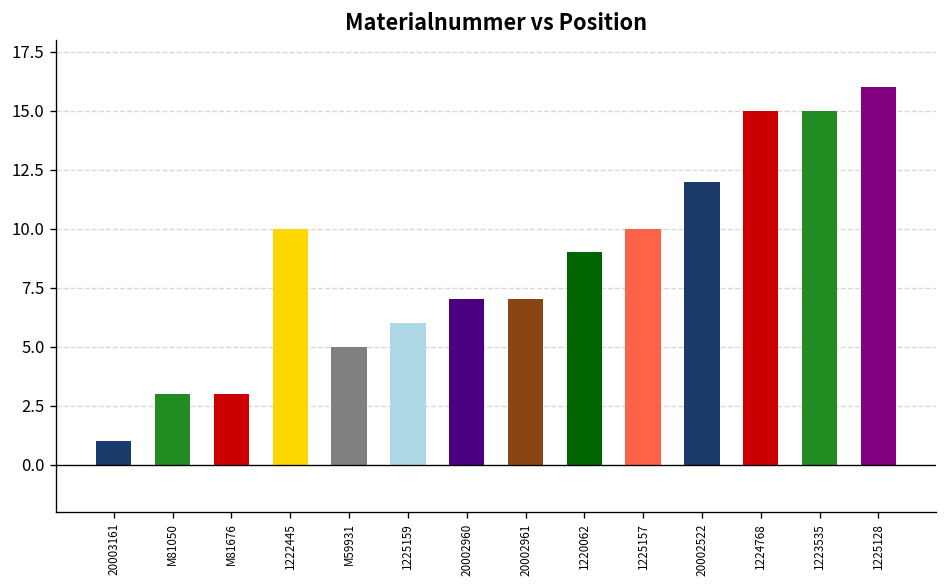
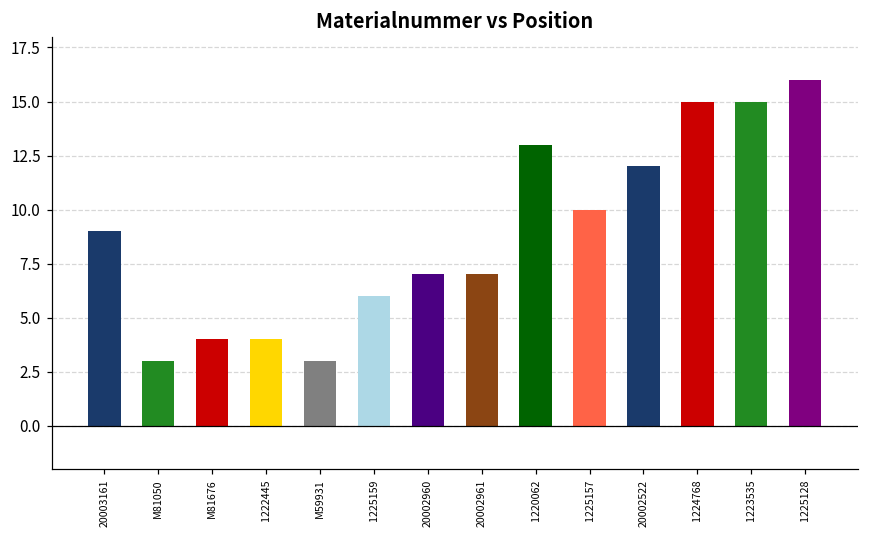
20003161: 1 -> 9
M81676: 3 -> 4
1222445: 10 -> 4
M59931: 5 -> 3
1220062: 9 -> 13
